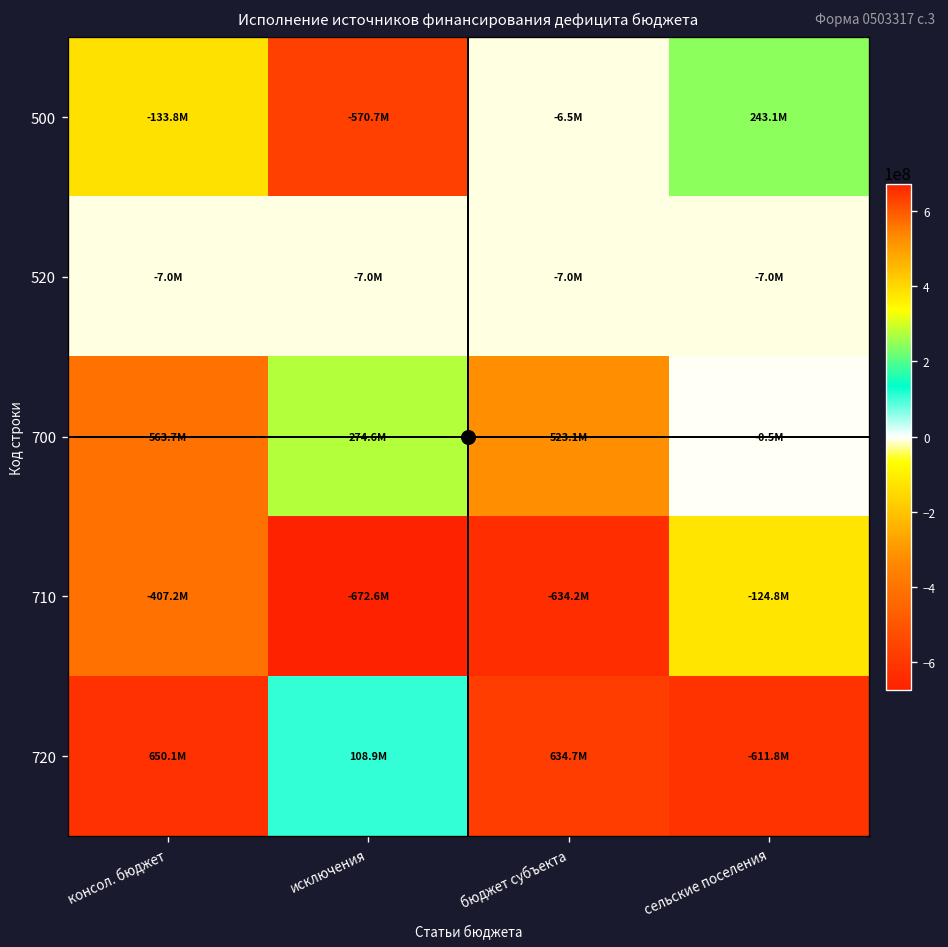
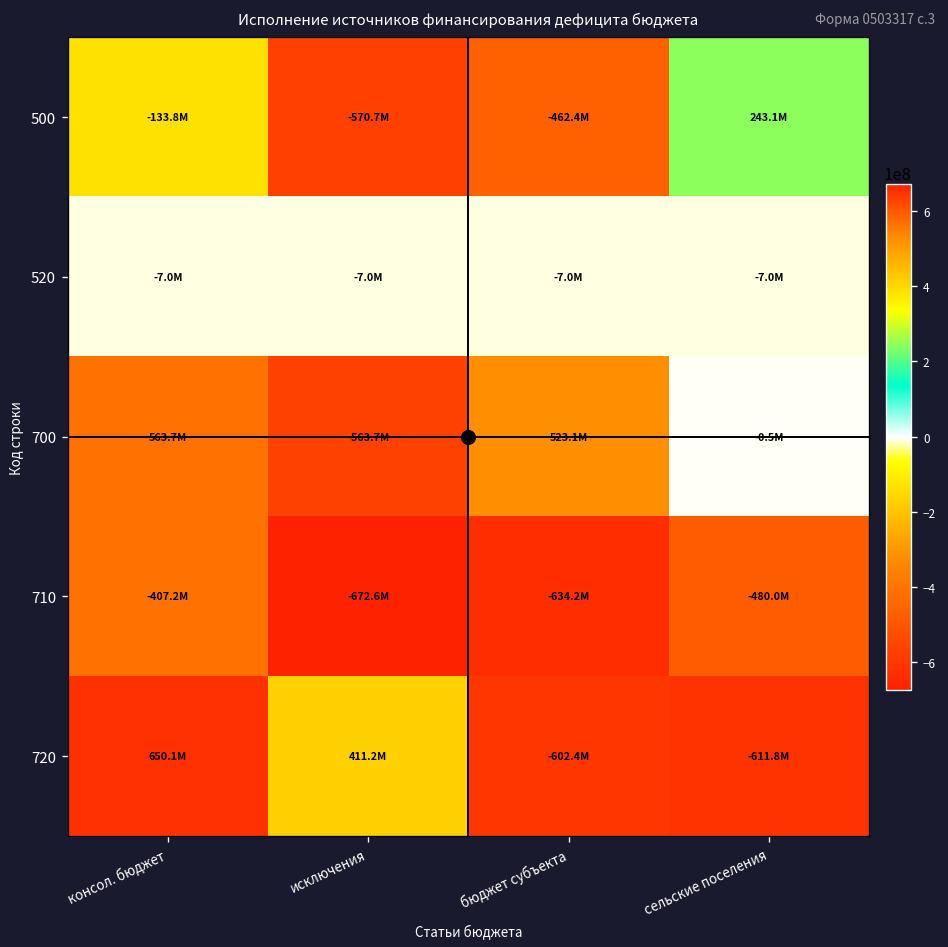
500, бюджет субъекта: -6.5M -> -462.4M
700, исключения: 274.6M -> -563.7M
710, сельские поселения: -124.8M -> -480.0M
720, исключения: 108.9M -> 411.2M
720, бюджет субъекта: 634.7M -> -602.4M
